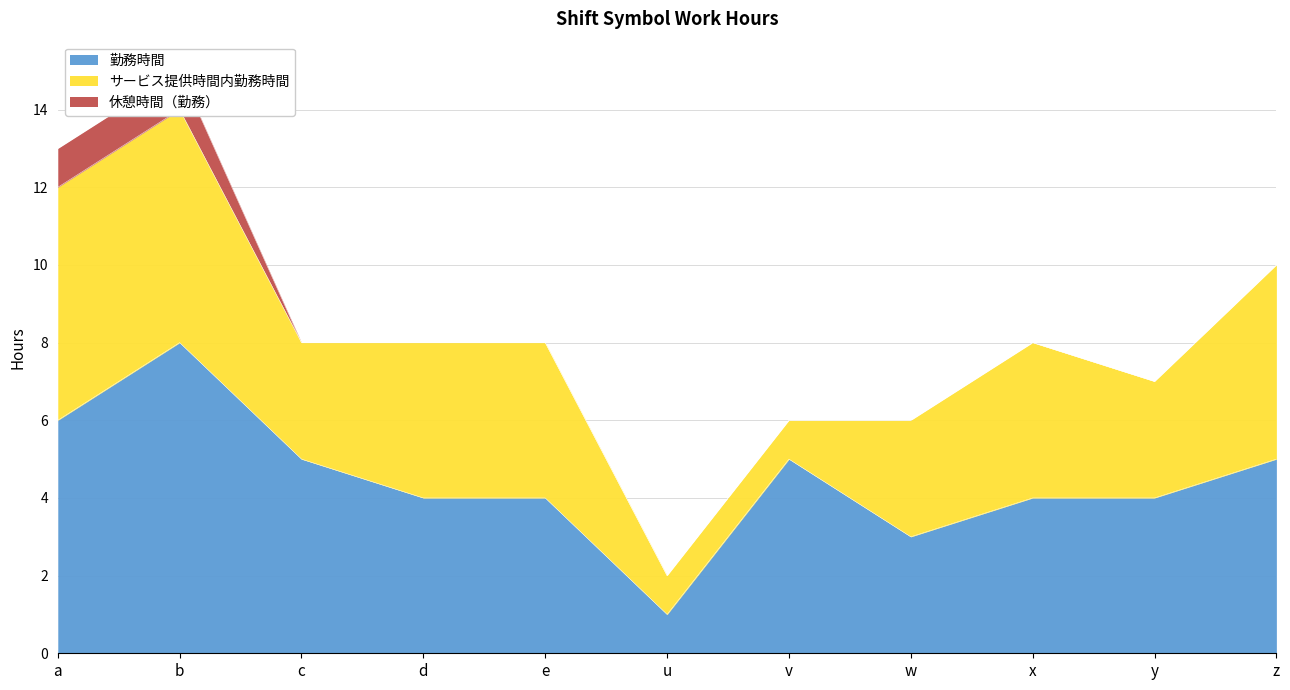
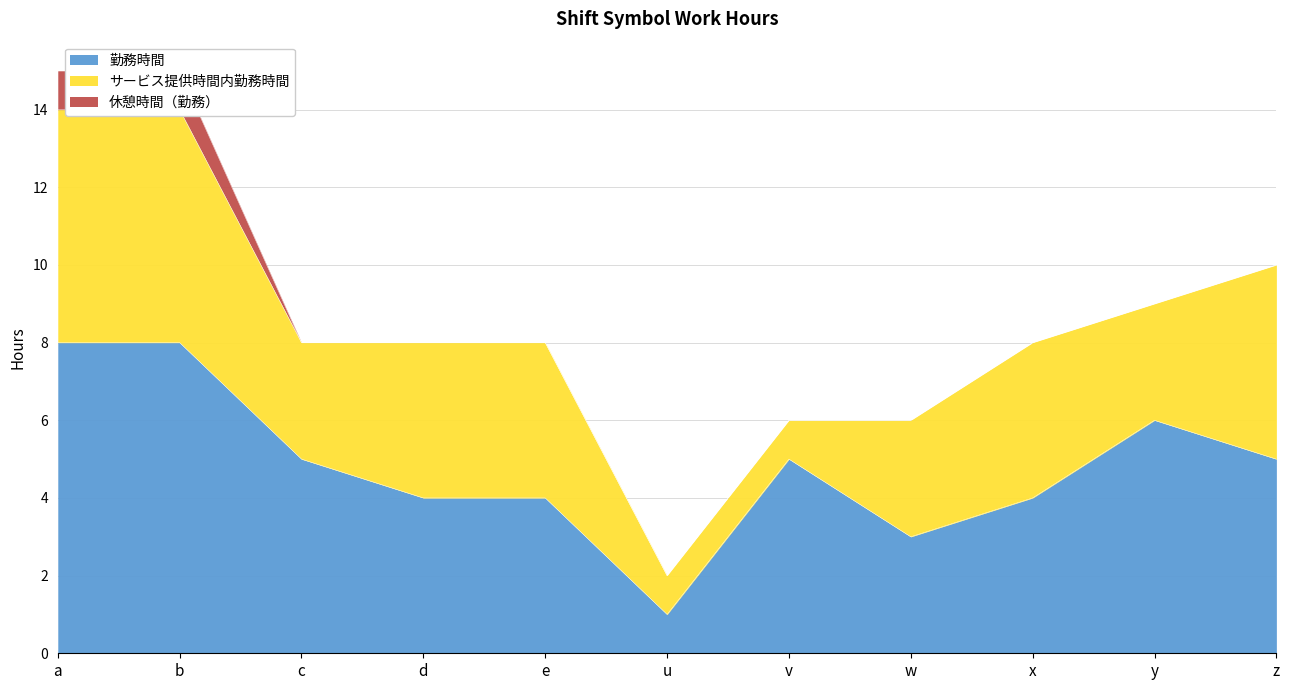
勤務時間, a: 6 -> 8
勤務時間, y: 4 -> 6
